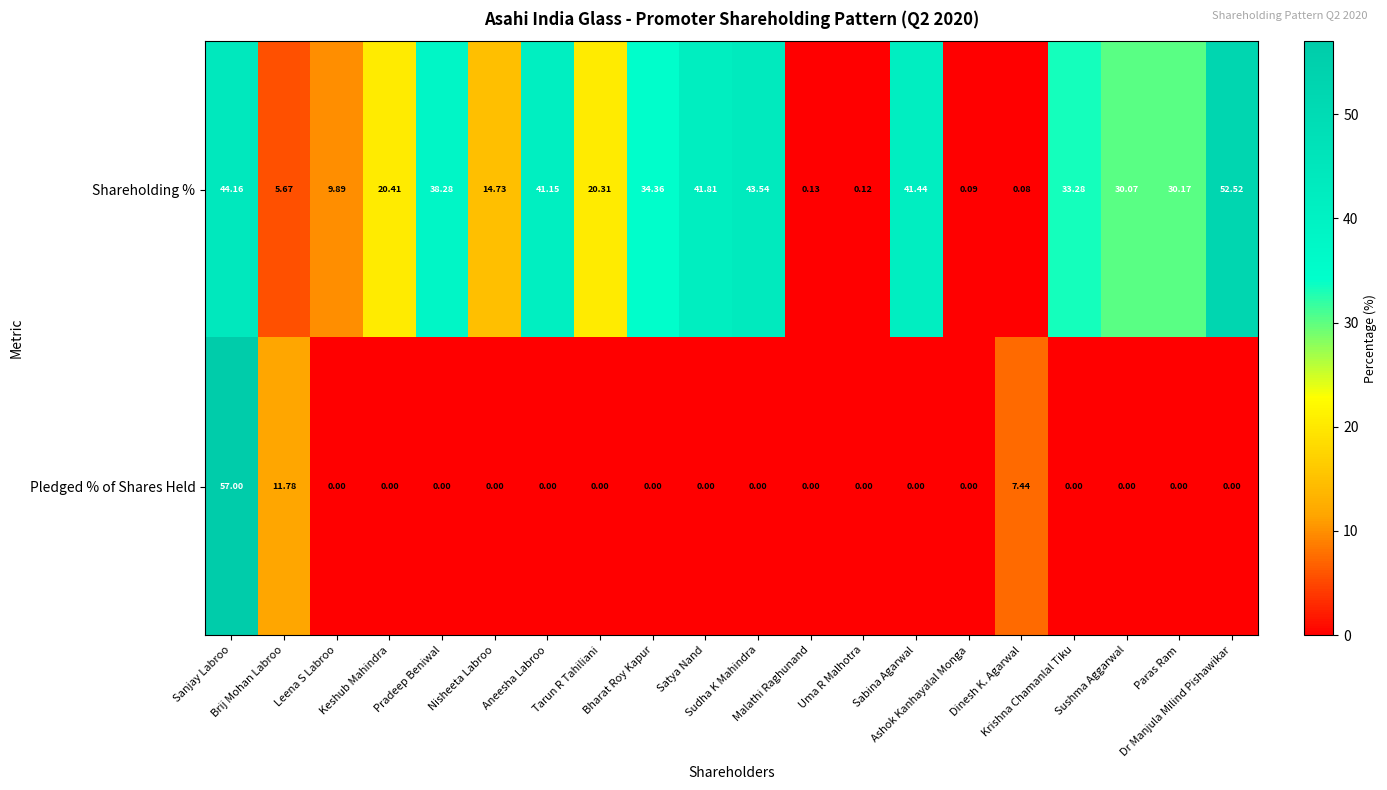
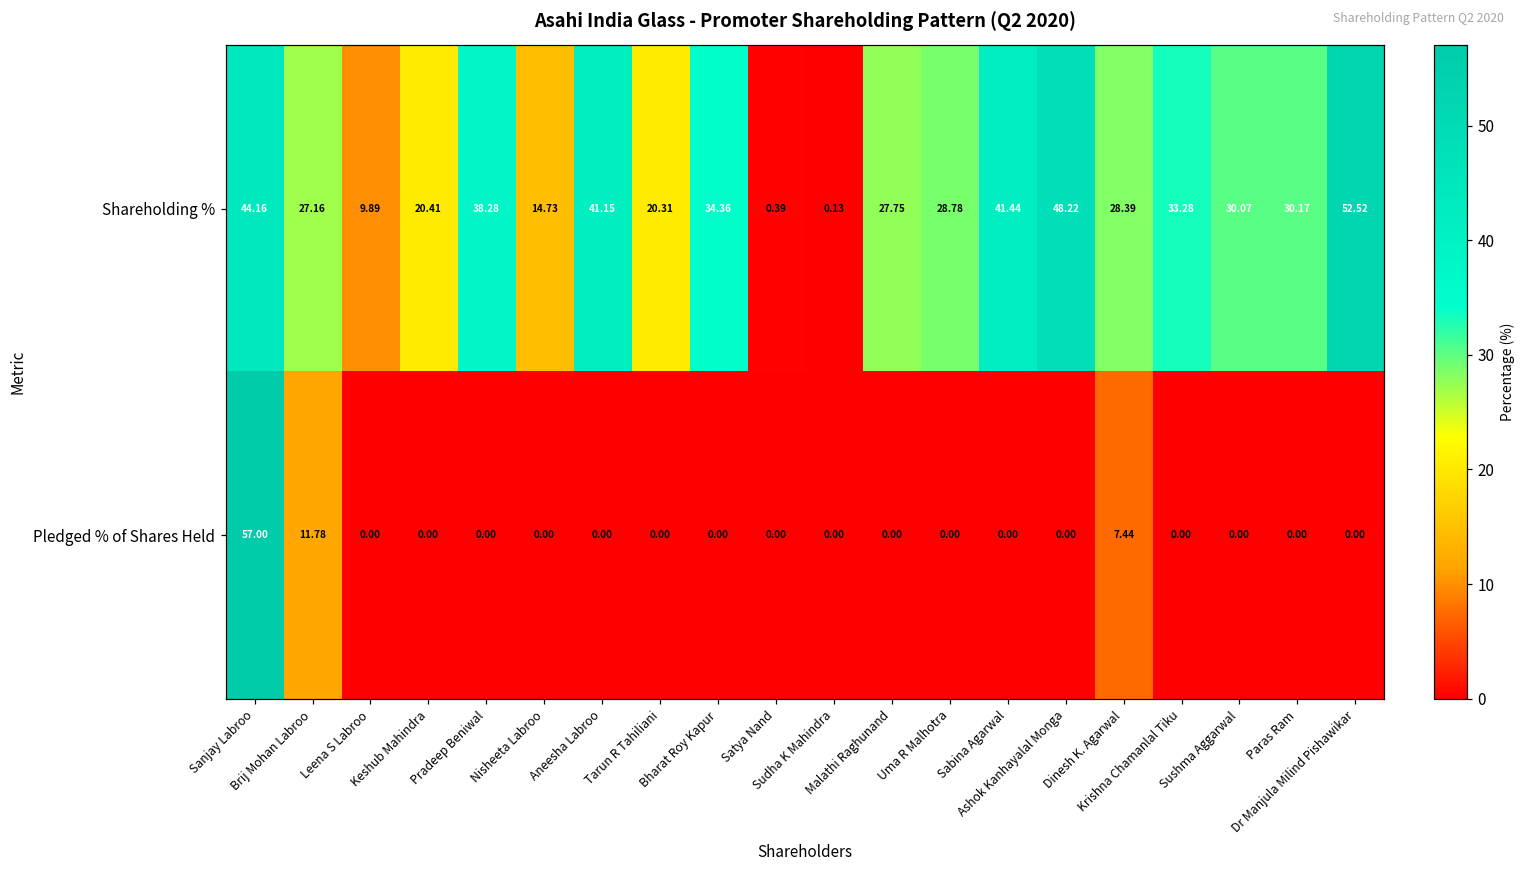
Shareholding %, Brij Mohan Labroo: 5.67 -> 27.16
Shareholding %, Satya Nand: 41.81 -> 0.39
Shareholding %, Sudha K Mahindra: 43.54 -> 0.13
Shareholding %, Malathi Raghunand: 0.13 -> 27.75
Shareholding %, Uma R Malhotra: 0.12 -> 28.78
Shareholding %, Ashok Kanhayalal Monga: 0.09 -> 48.22
Shareholding %, Dinesh K. Agarwal: 0.08 -> 28.39
